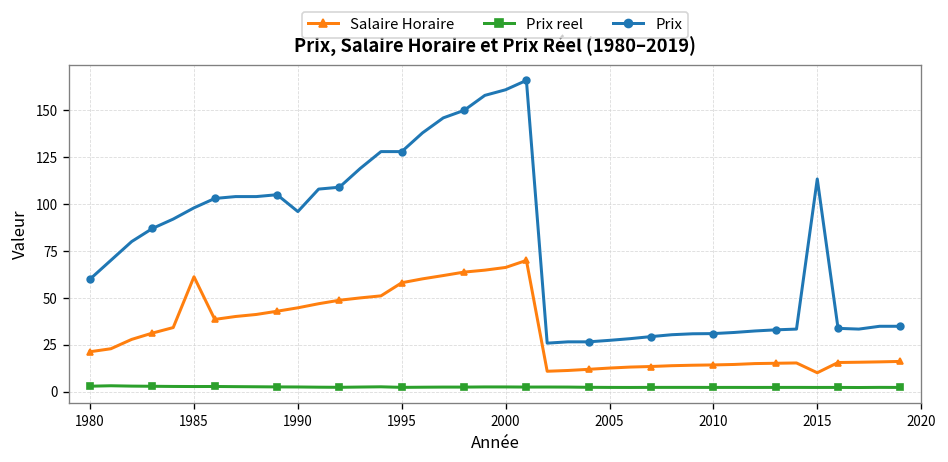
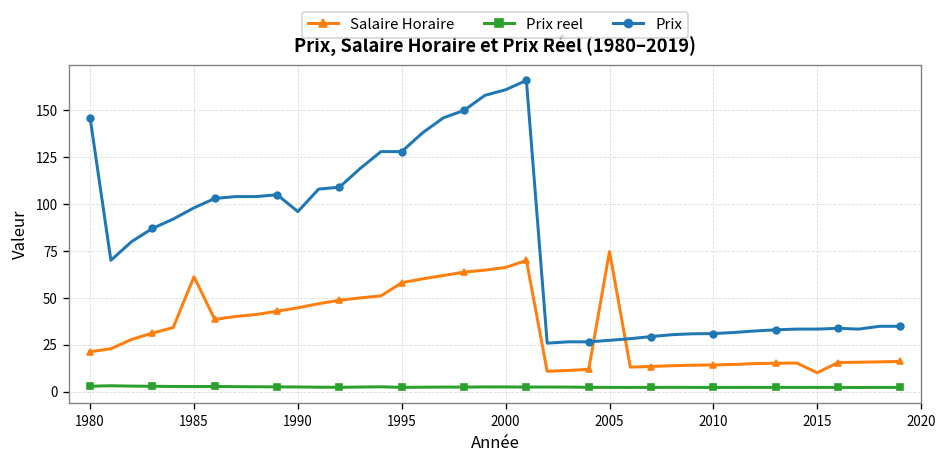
Prix, 1980: 60 -> 146
Salaire Horaire, 2005: 13 -> 75
Prix, 2015: 113 -> 33
